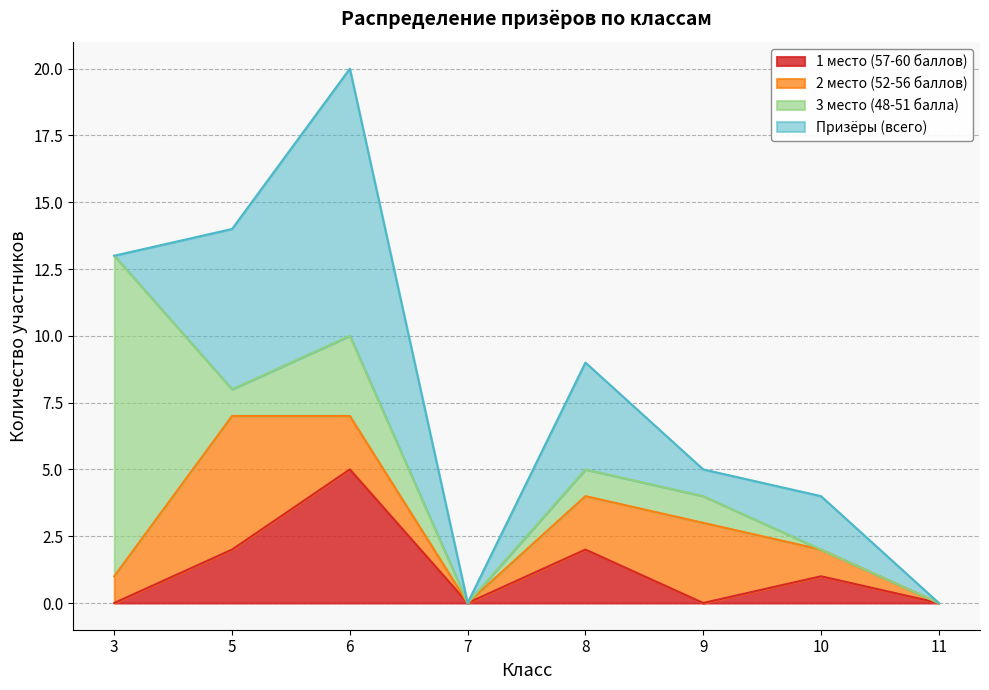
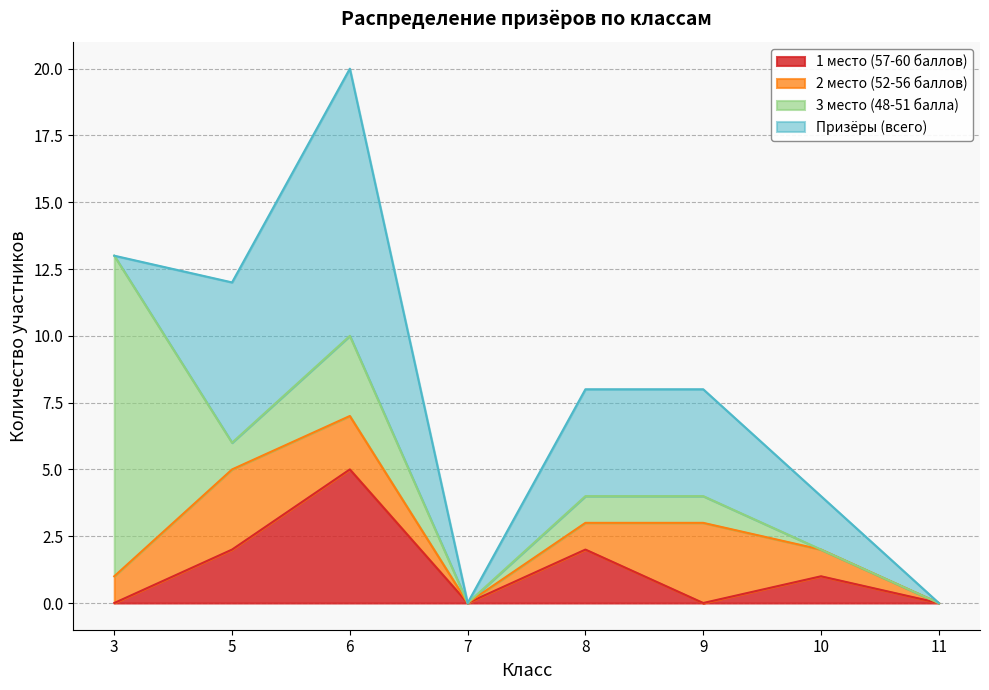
2 место (52-56 баллов), 5: 5 -> 3
2 место (52-56 баллов), 8: 2 -> 1
Призёры (всего), 9: 1 -> 4
